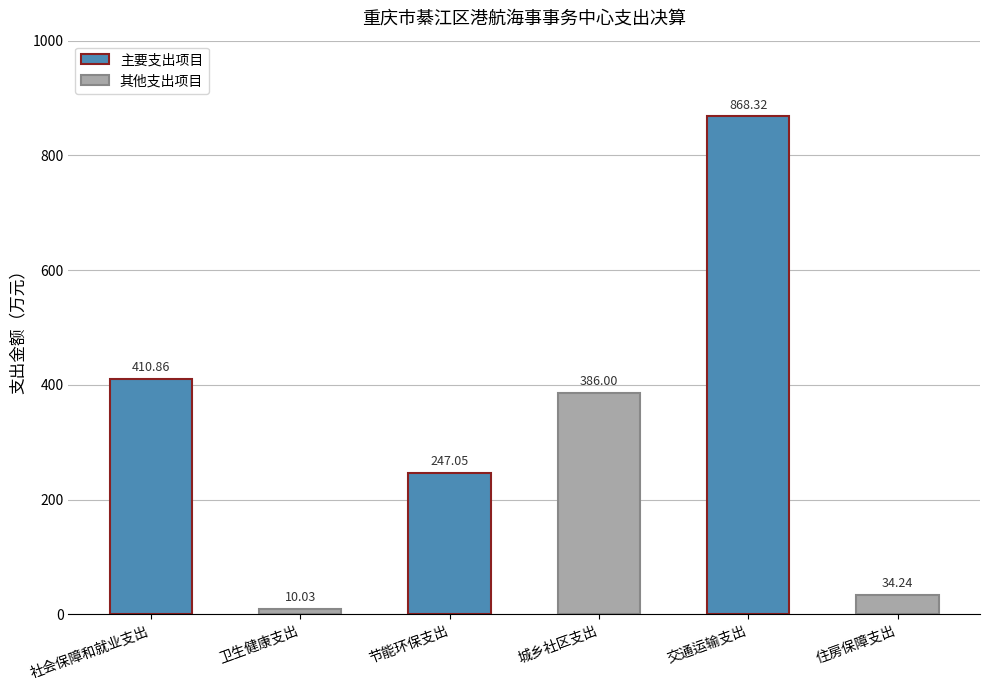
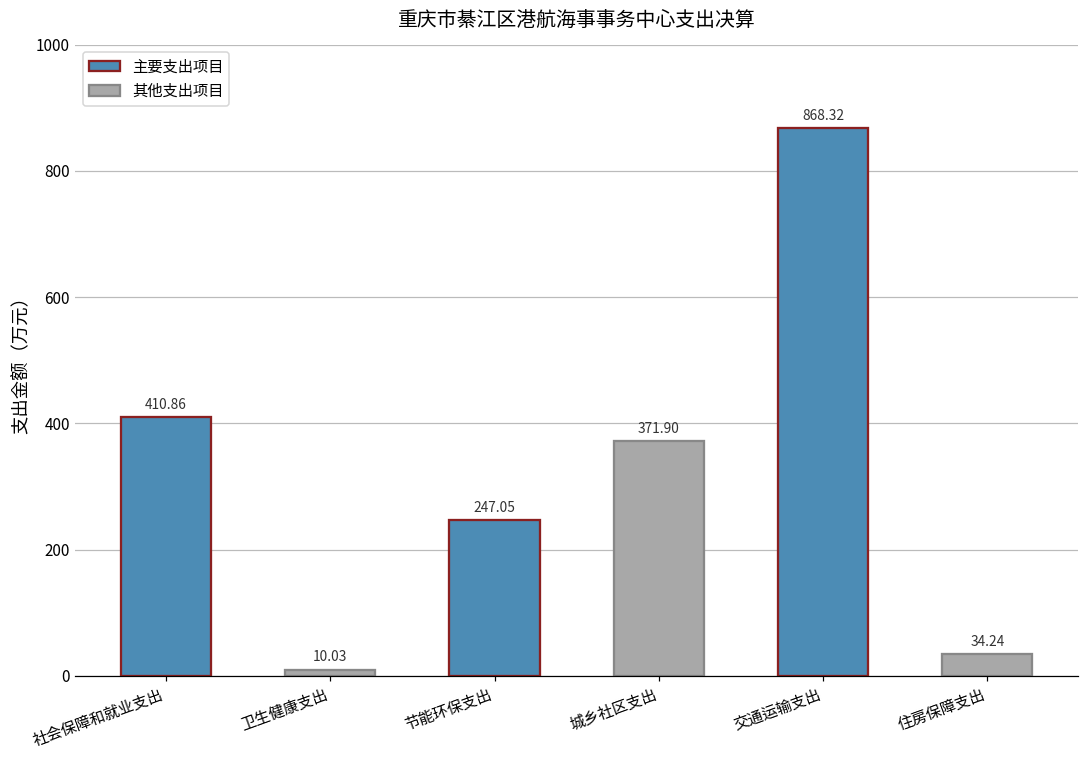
城乡社区支出: 386.00 -> 371.90
